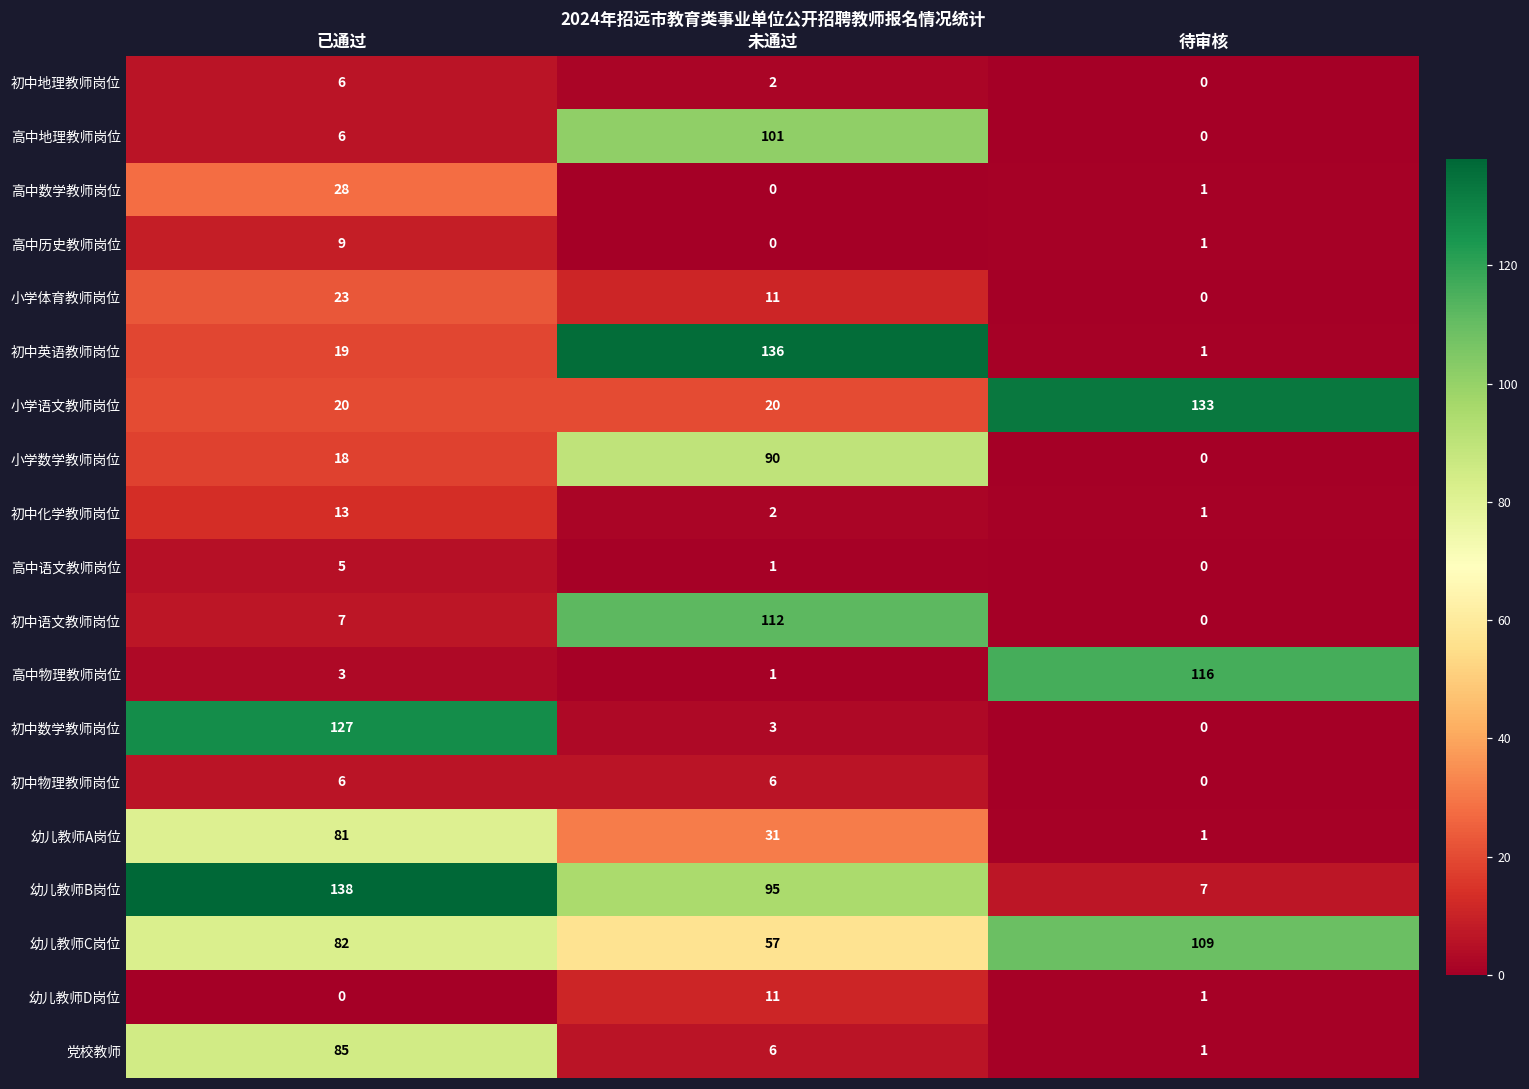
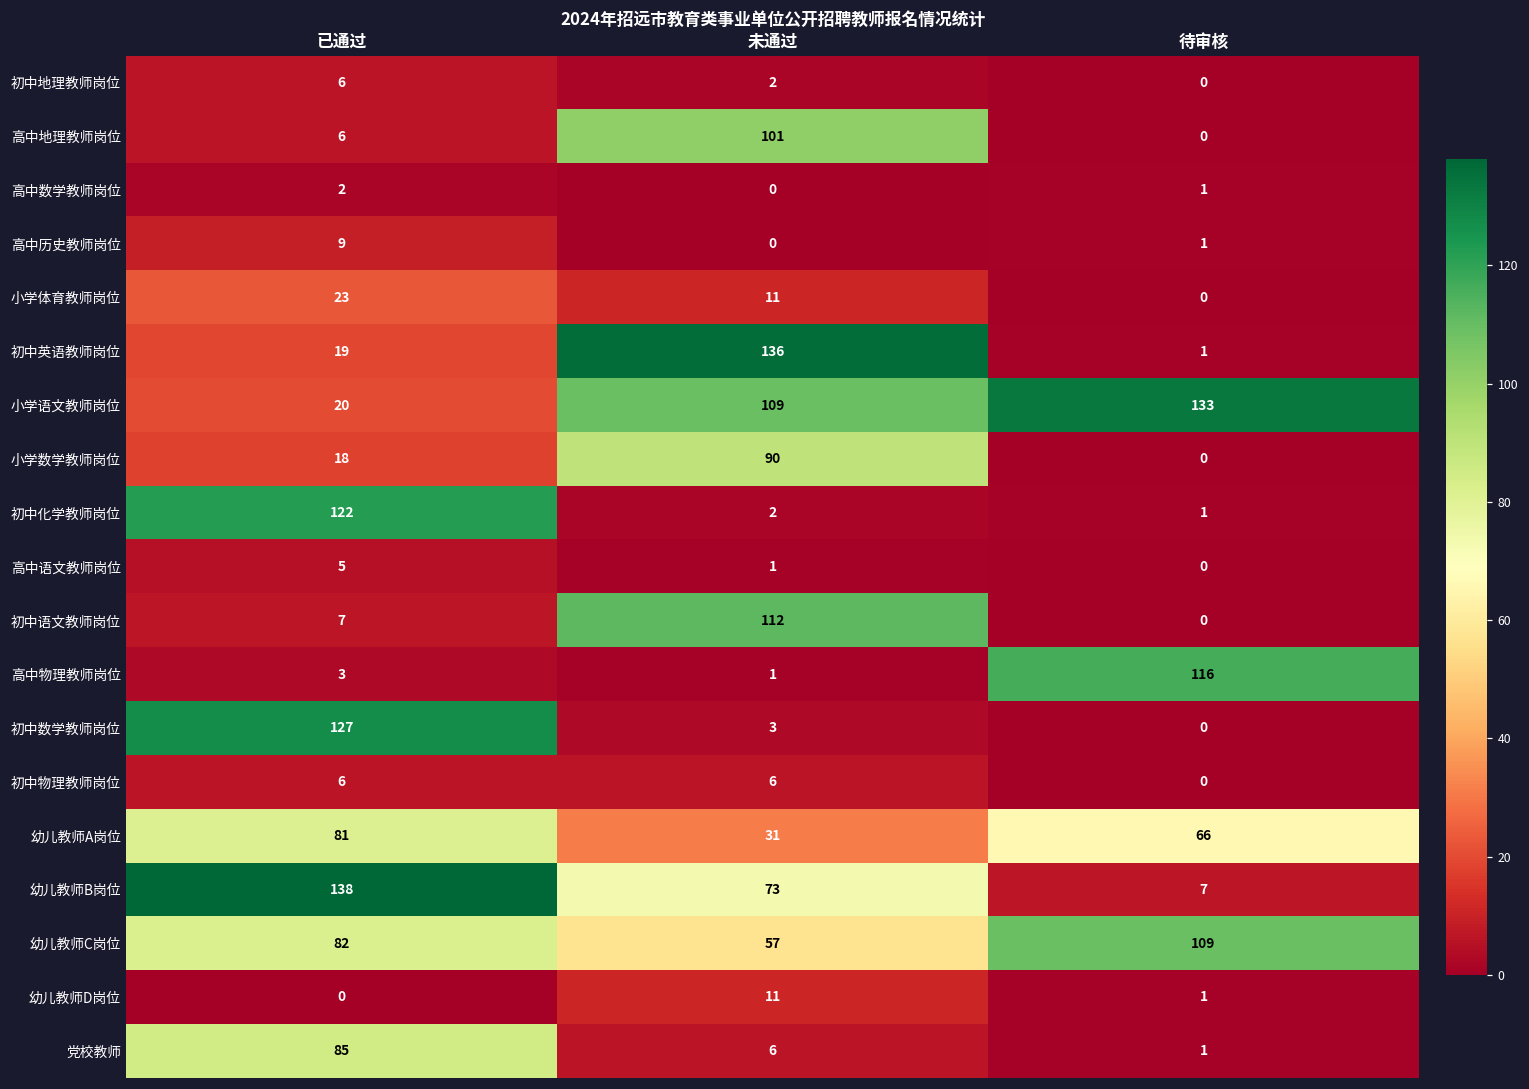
高中数学教师岗位, 已通过: 28 -> 2
小学语文教师岗位, 未通过: 20 -> 109
初中化学教师岗位, 已通过: 13 -> 122
幼儿教师A岗位, 待审核: 1 -> 66
幼儿教师B岗位, 未通过: 95 -> 73
